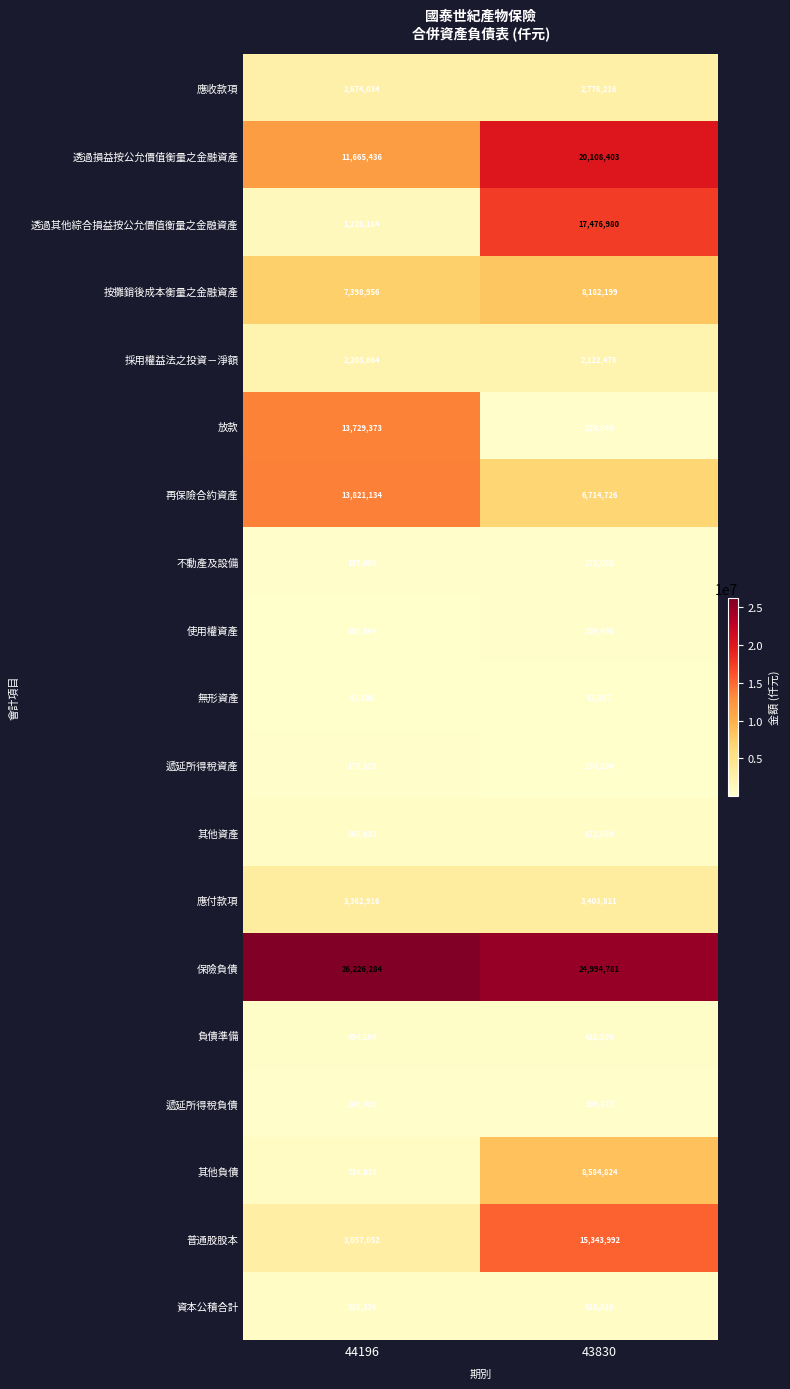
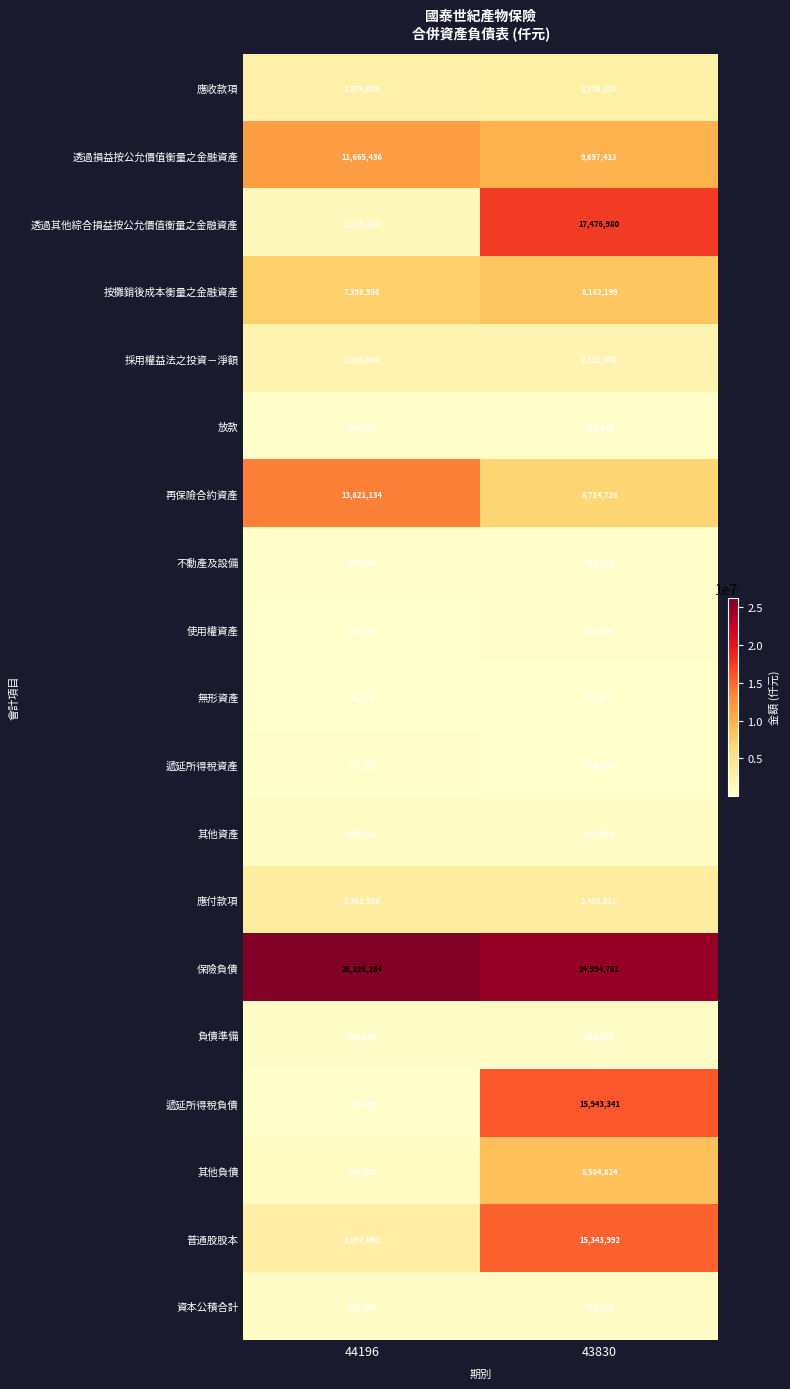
透過損益按公允價值衡量之金融資產, 43830: 20,108,403 -> 9,697,413
放款, 44196: 13,729,373 -> 195,316
遞延所得稅負債, 43830: 300,872 -> 15,943,341
